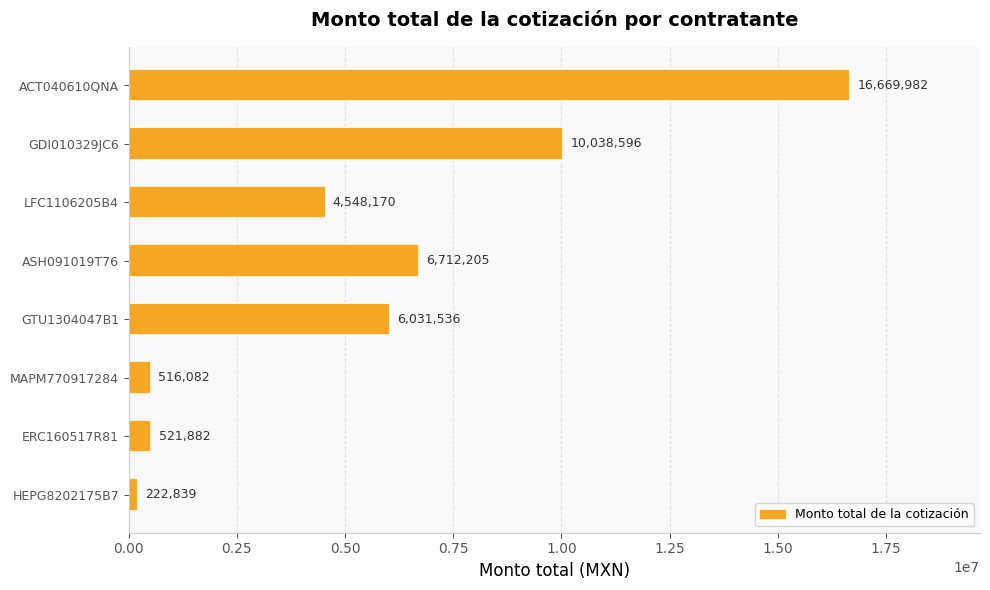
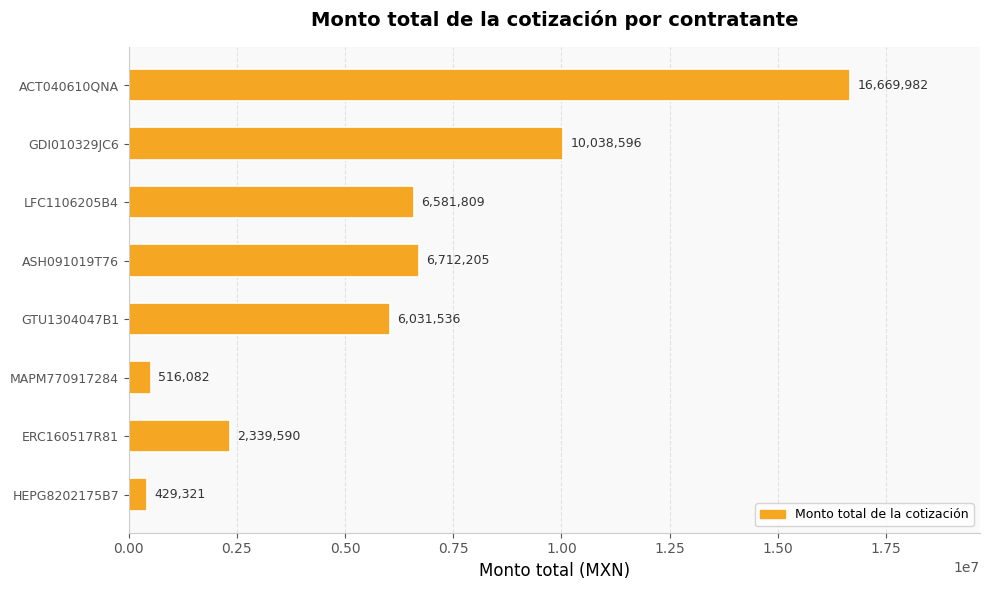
LFC1106205B4: 4,548,170 -> 6,581,809
ERC160517R81: 521,882 -> 2,339,590
HEPG8202175B7: 222,839 -> 429,321
